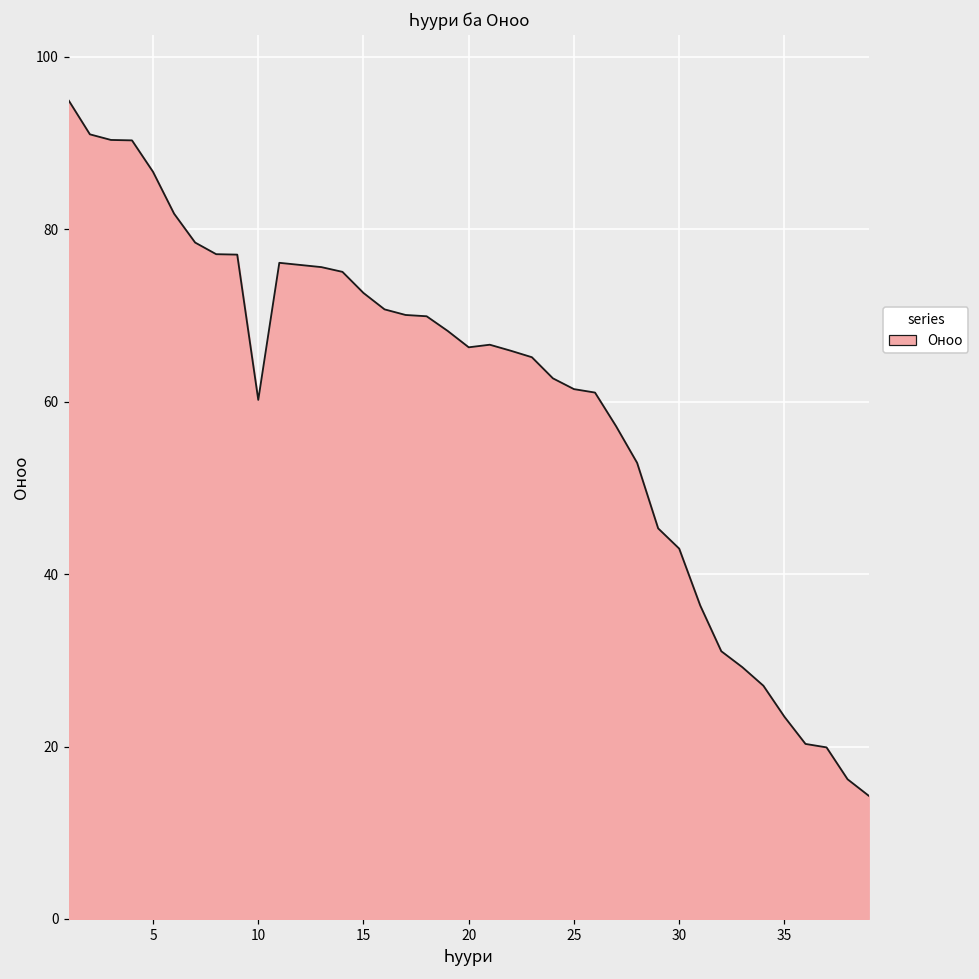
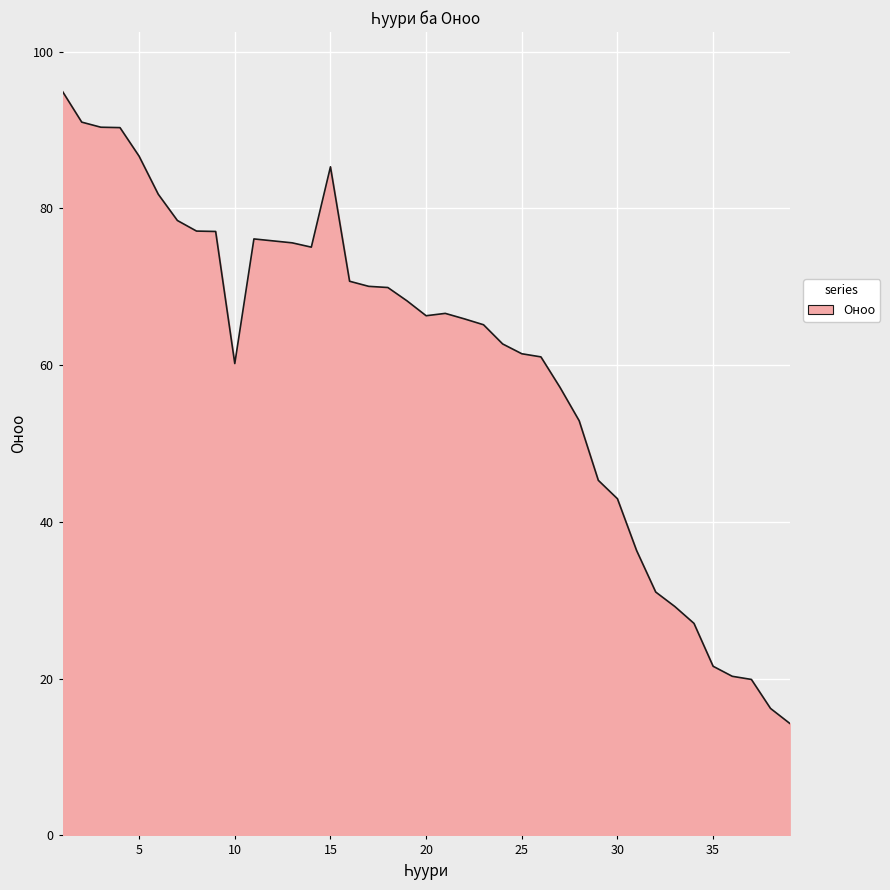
15: 73 -> 85
35: 23 -> 22
